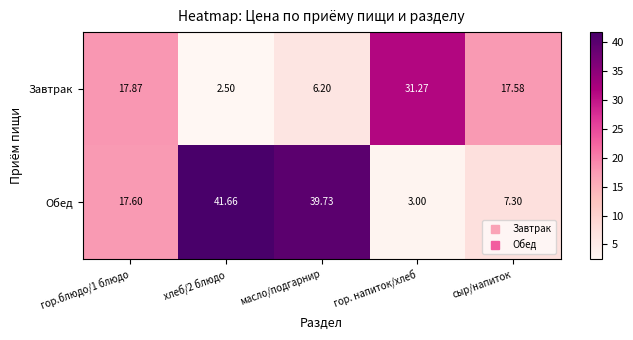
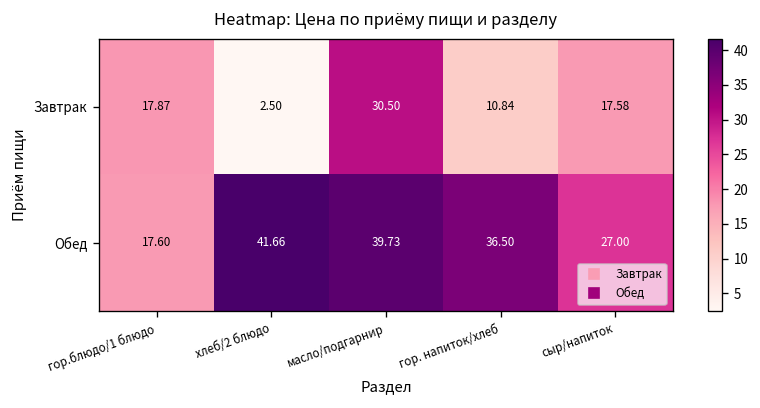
Завтрак, масло/подгарнир: 6.20 -> 30.50
Завтрак, гор. напиток/хлеб: 31.27 -> 10.84
Обед, гор. напиток/хлеб: 3.00 -> 36.50
Обед, сыр/напиток: 7.30 -> 27.00
